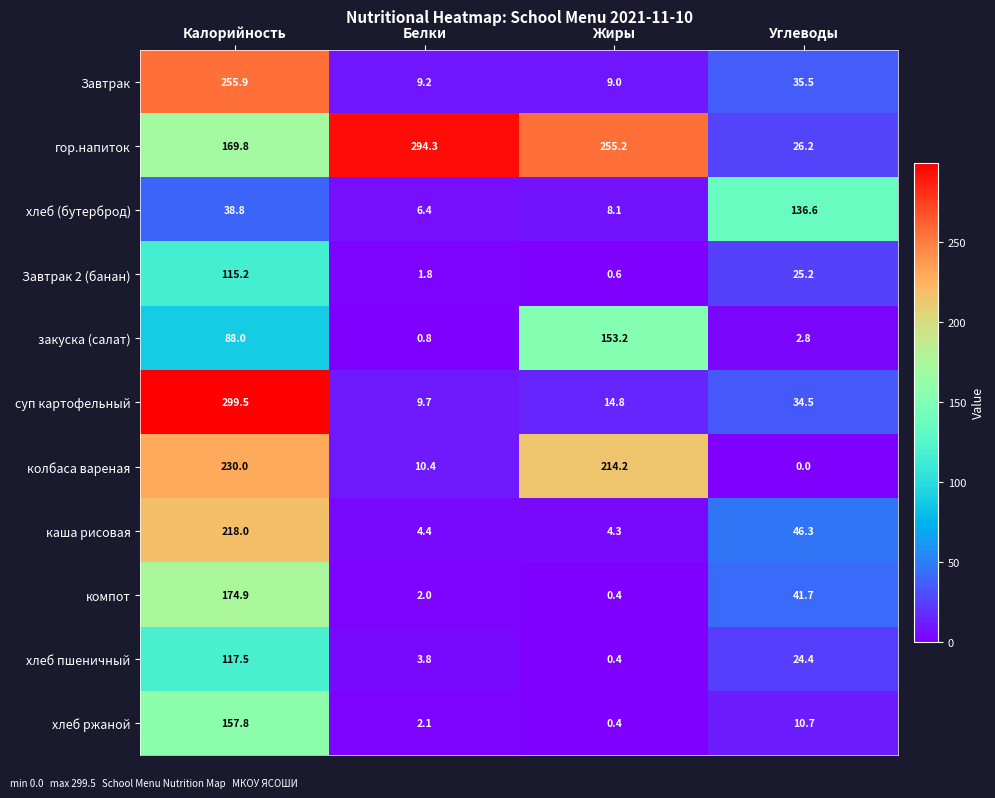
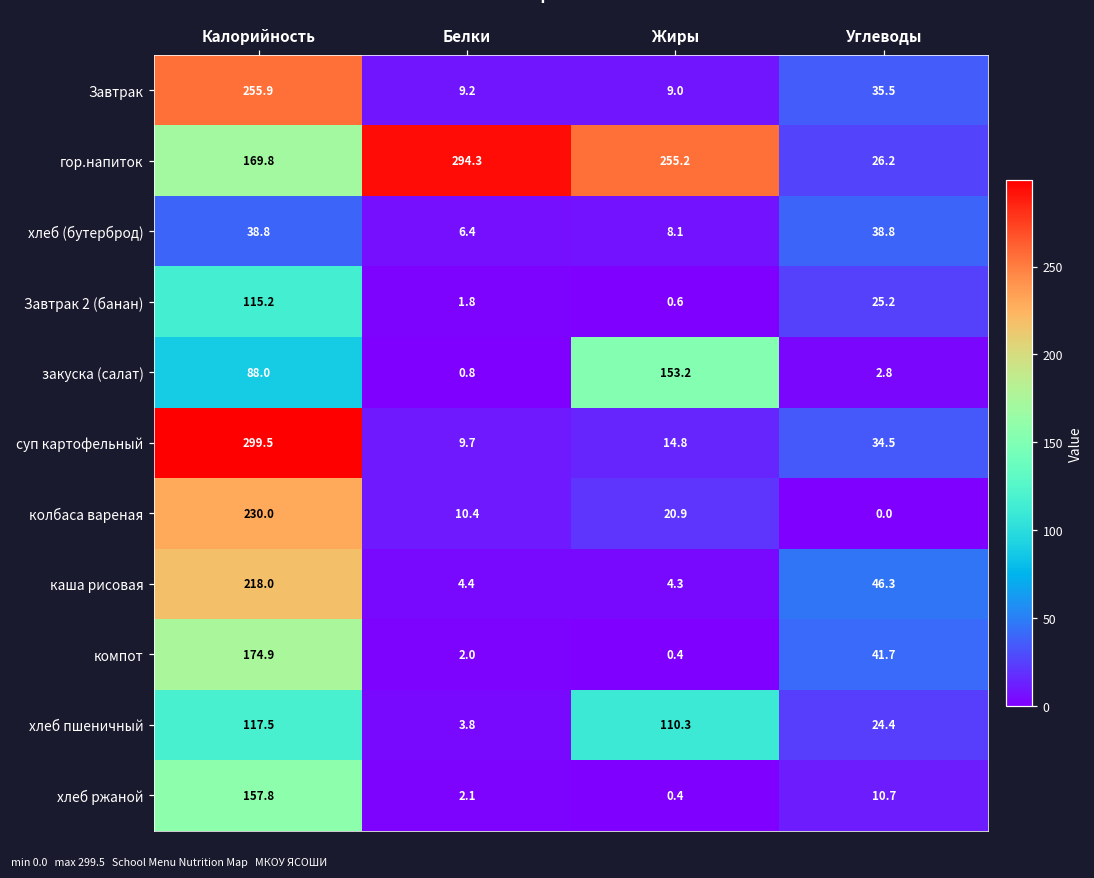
хлеб (бутерброд), Углеводы: 136.6 -> 38.8
колбаса вареная, Жиры: 214.2 -> 20.9
хлеб пшеничный, Жиры: 0.4 -> 110.3
